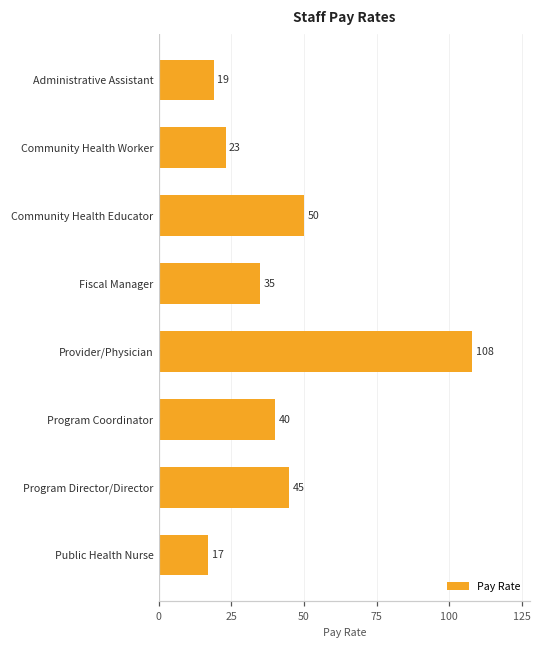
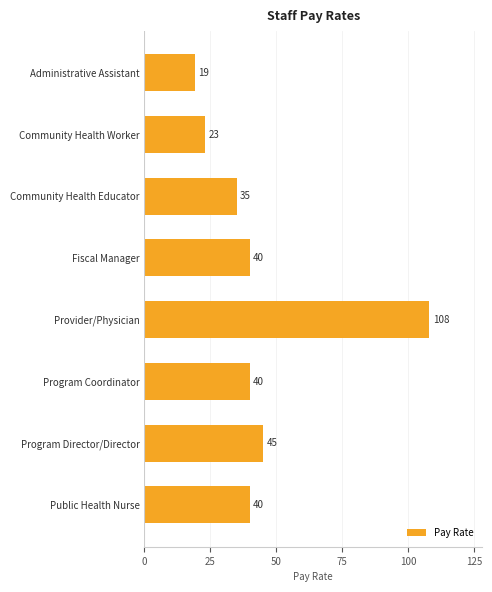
Community Health Educator: 50 -> 35
Fiscal Manager: 35 -> 40
Public Health Nurse: 17 -> 40
